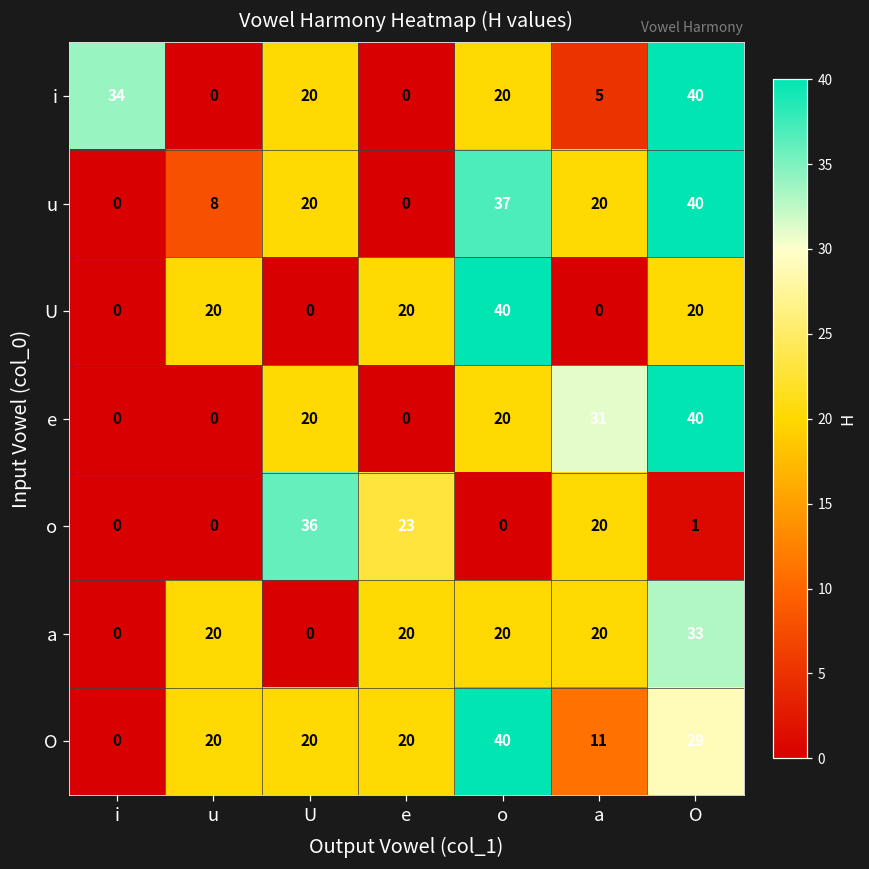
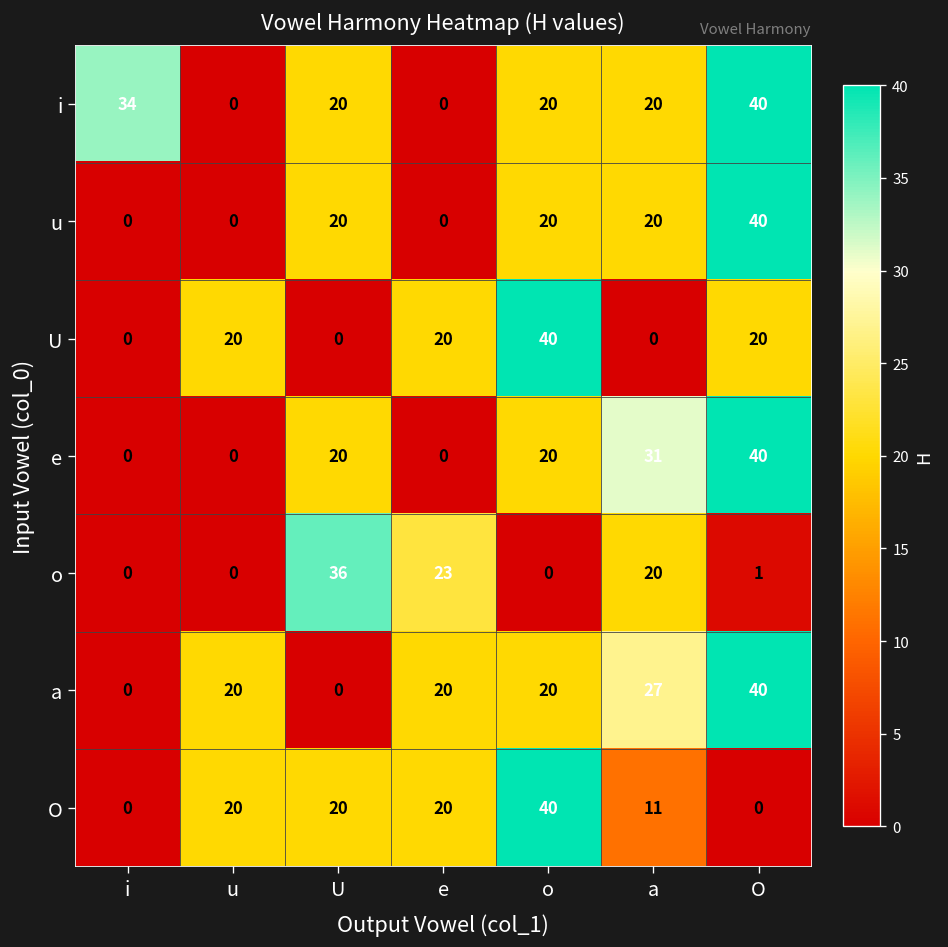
i, a: 5 -> 20
u, u: 8 -> 0
u, o: 37 -> 20
a, a: 20 -> 27
a, O: 33 -> 40
O, O: 29 -> 0
